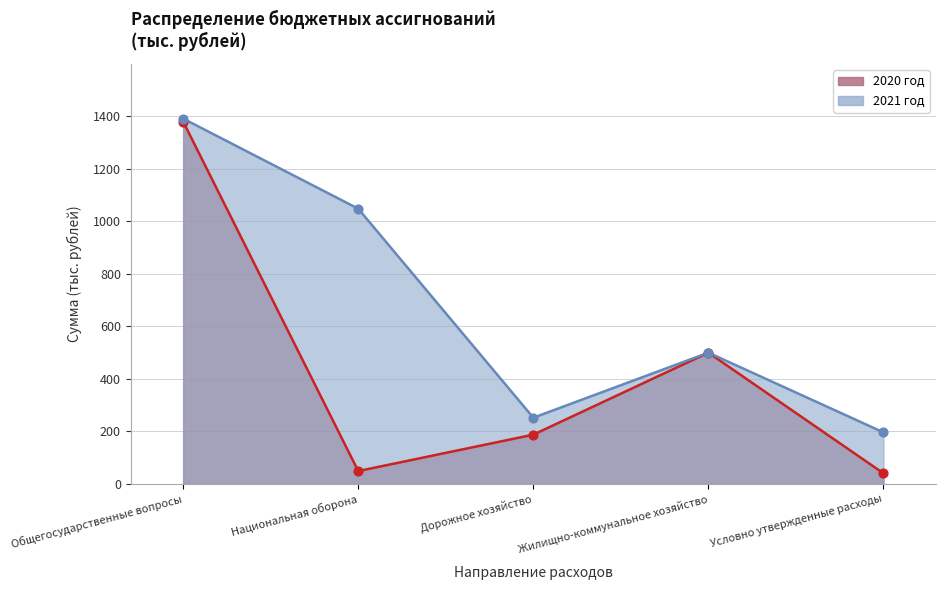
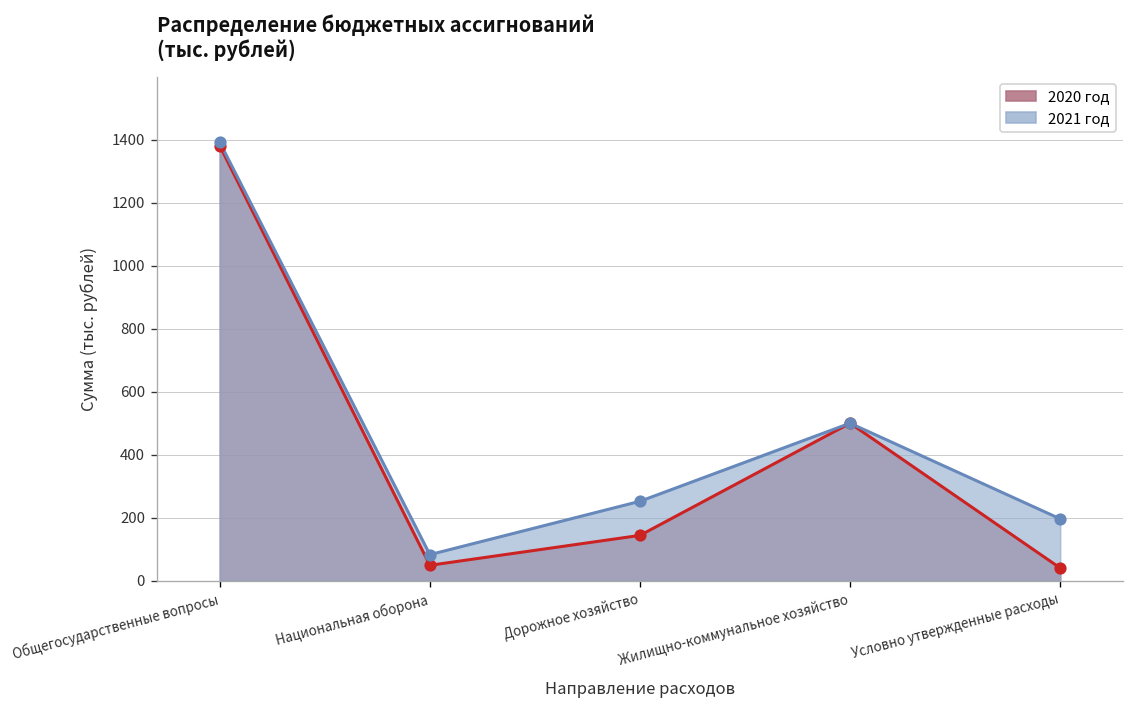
2021 год, Национальная оборона: 1050 -> 80
2020 год, Дорожное хозяйство: 190 -> 140
